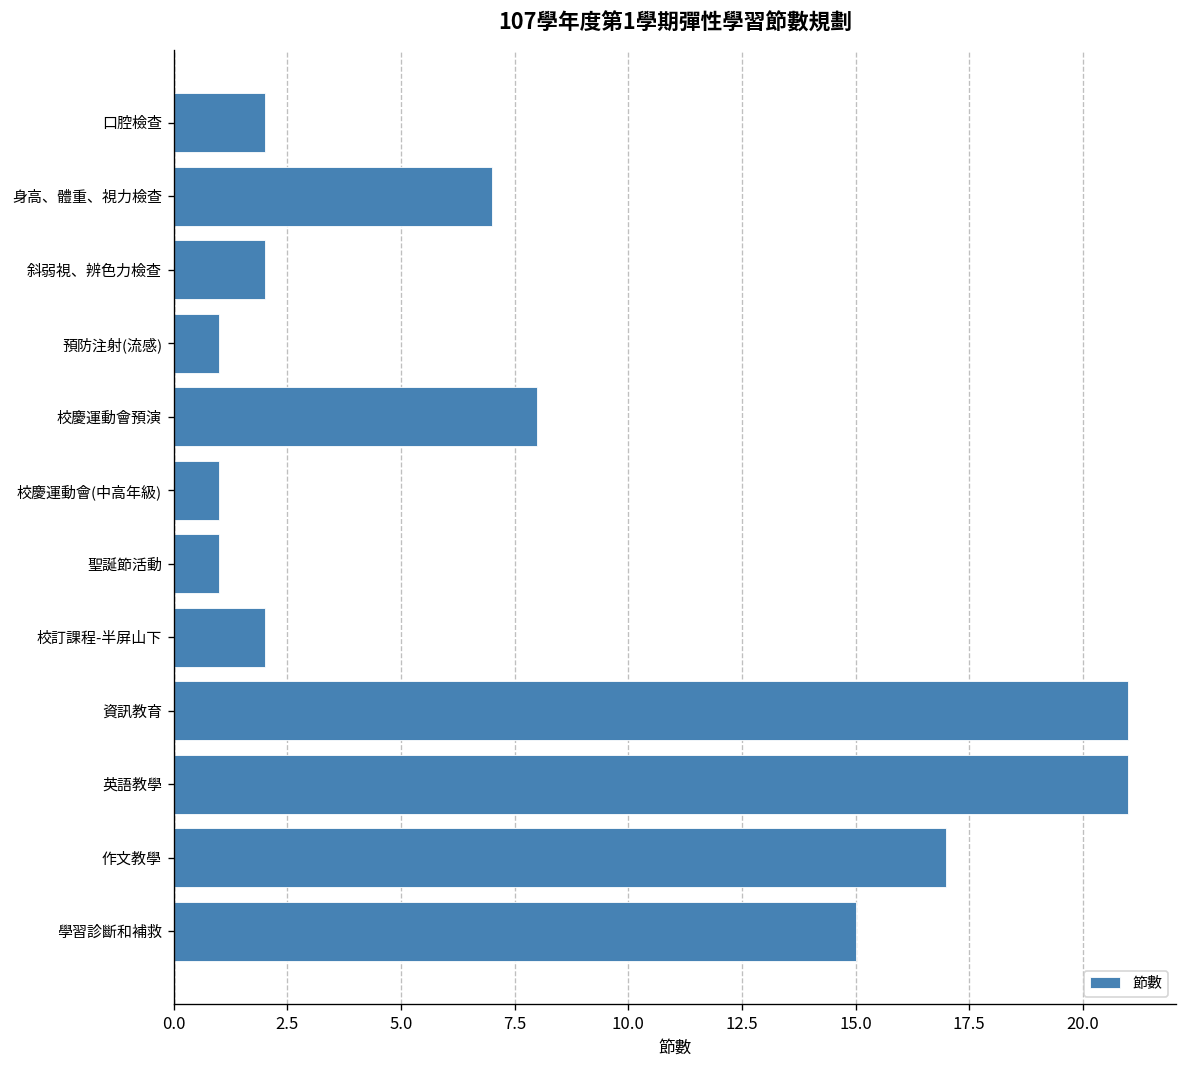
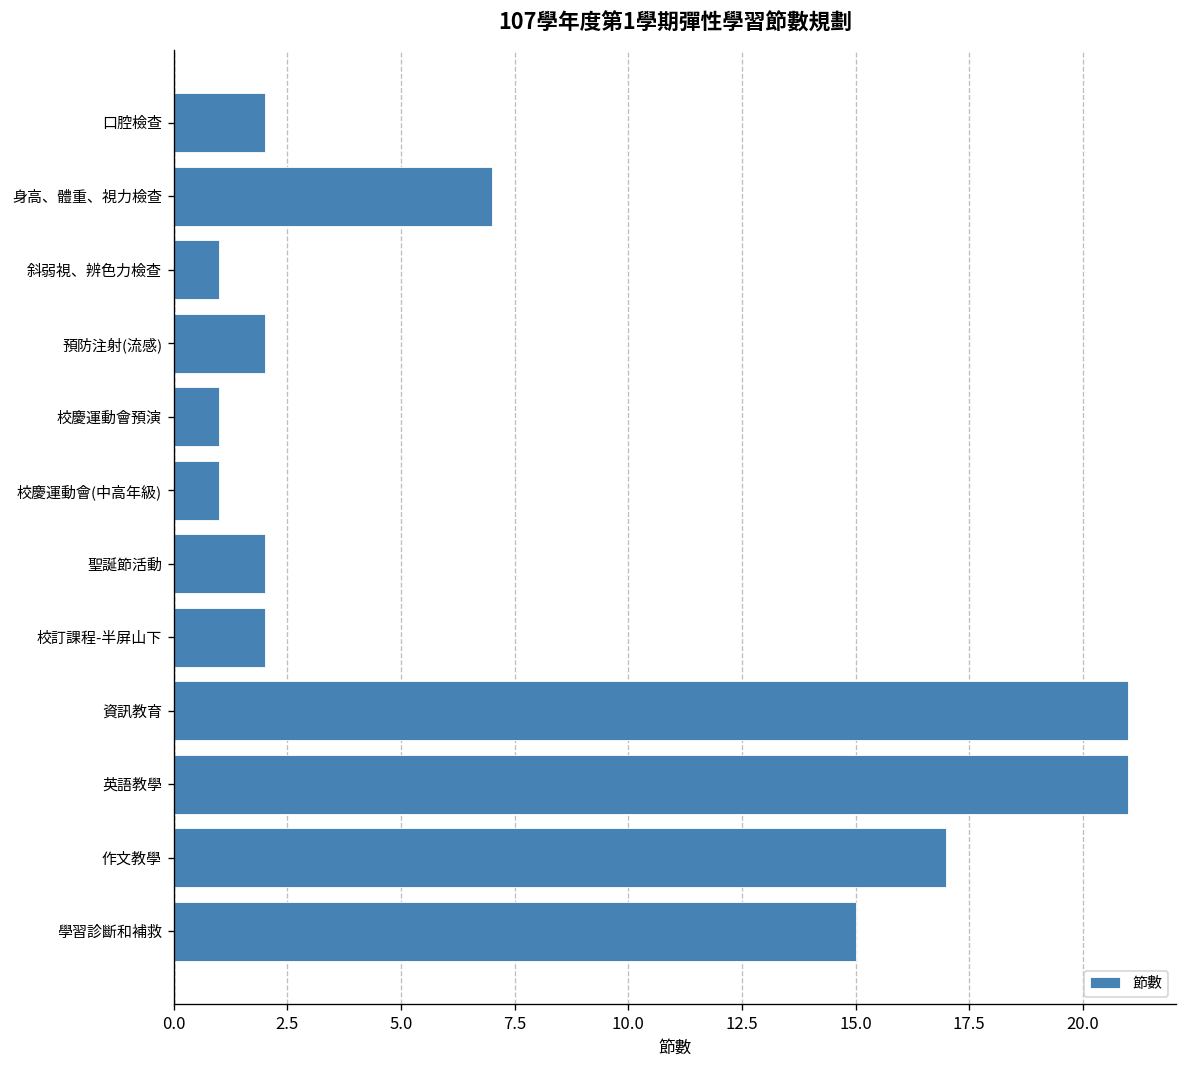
斜弱視、辨色力檢查: 2 -> 1
預防注射(流感): 1 -> 2
校慶運動會預演: 8 -> 1
聖誕節活動: 1 -> 2
